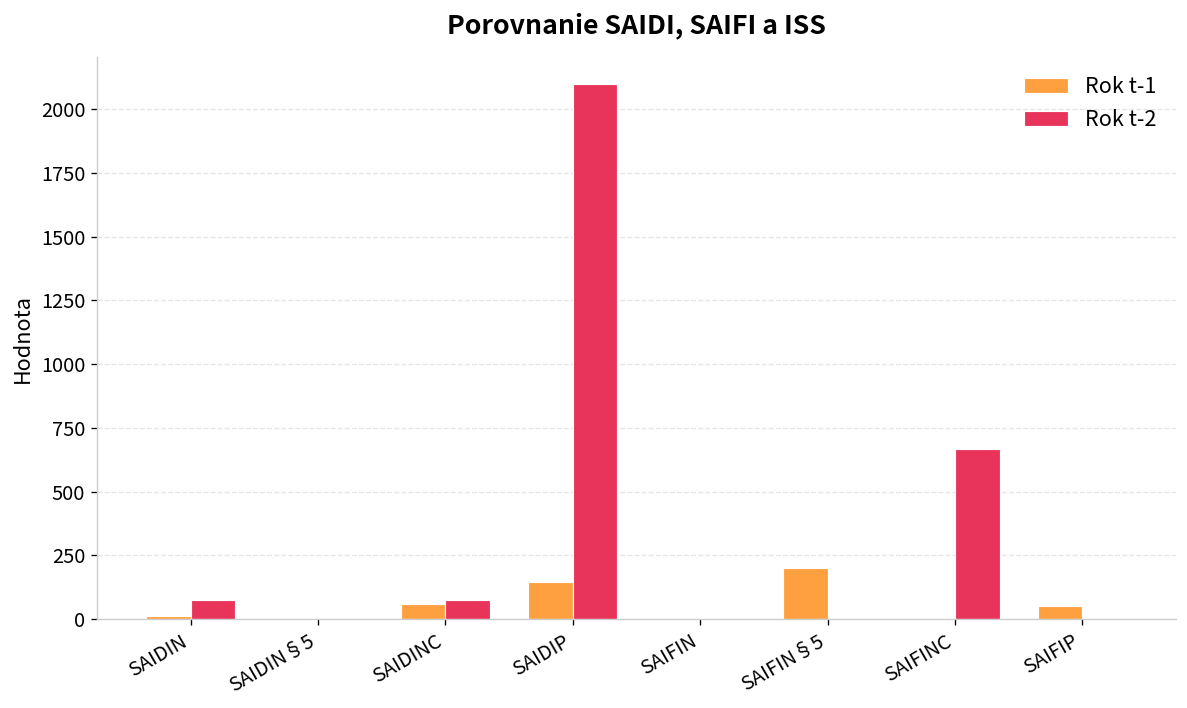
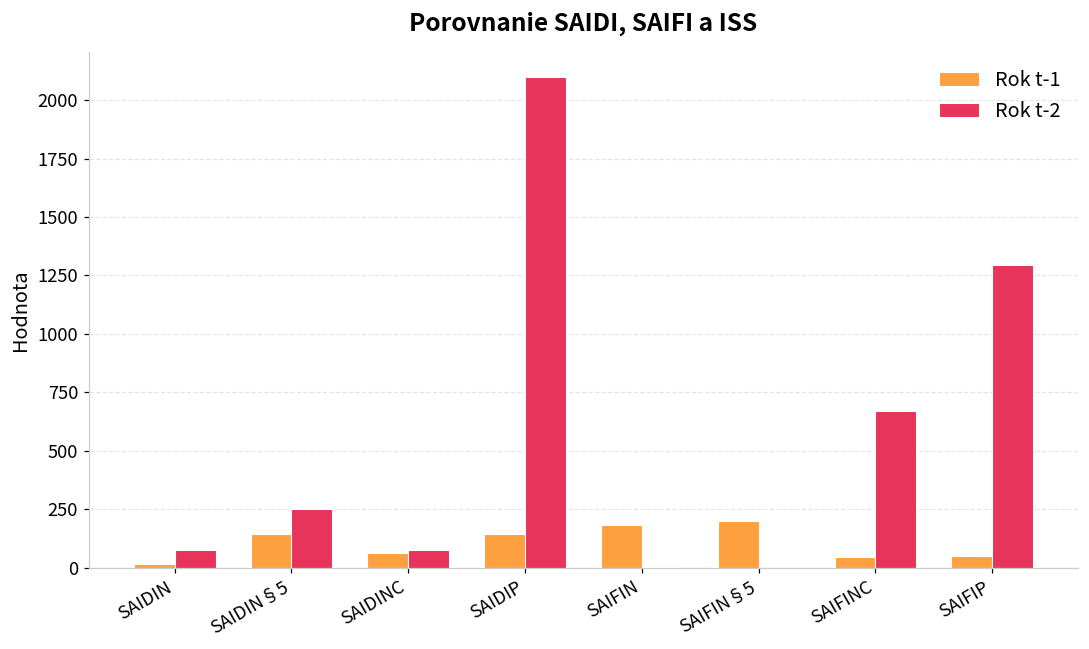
Rok t-1, SAIDIN§5: 0 -> 140
Rok t-2, SAIDIN§5: 0 -> 250
Rok t-1, SAIFIN: 0 -> 180
Rok t-1, SAIFINC: 0 -> 40
Rok t-2, SAIFIP: 0 -> 1290
